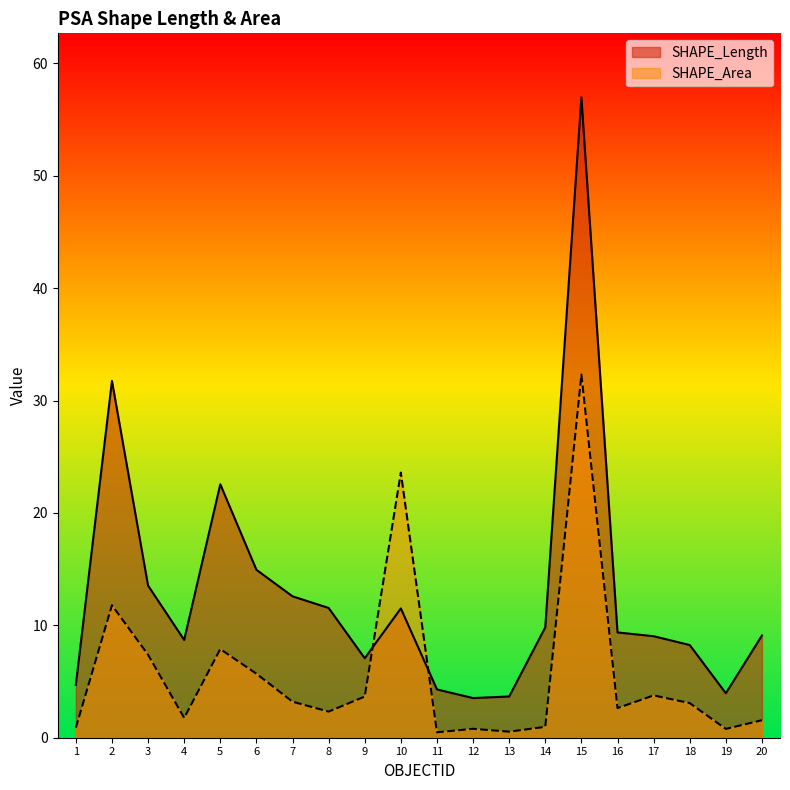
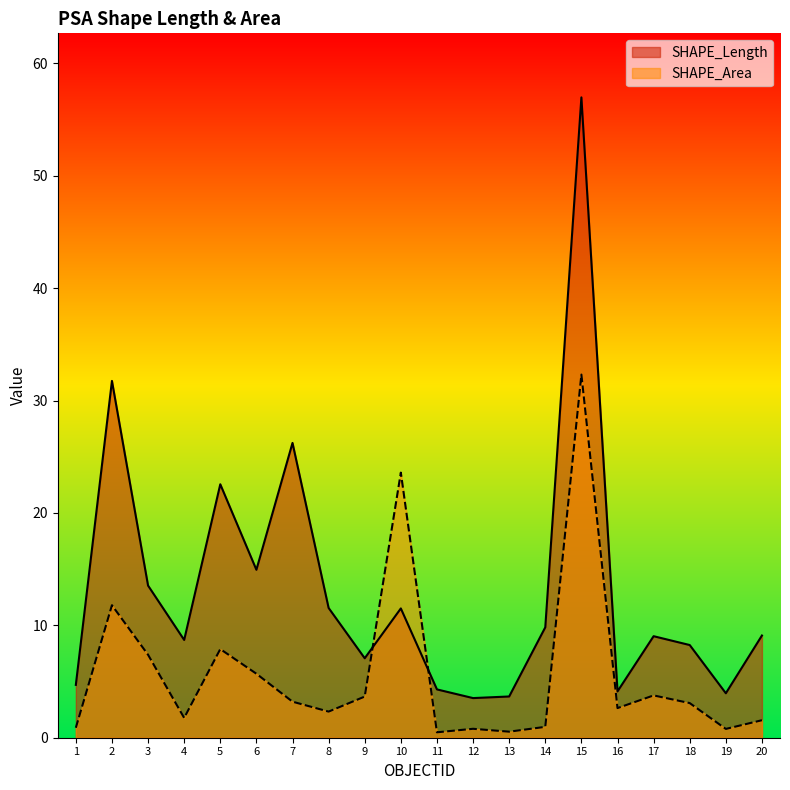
SHAPE_Length, 7: 12.6 -> 26.2
SHAPE_Length, 16: 9.4 -> 4.1
